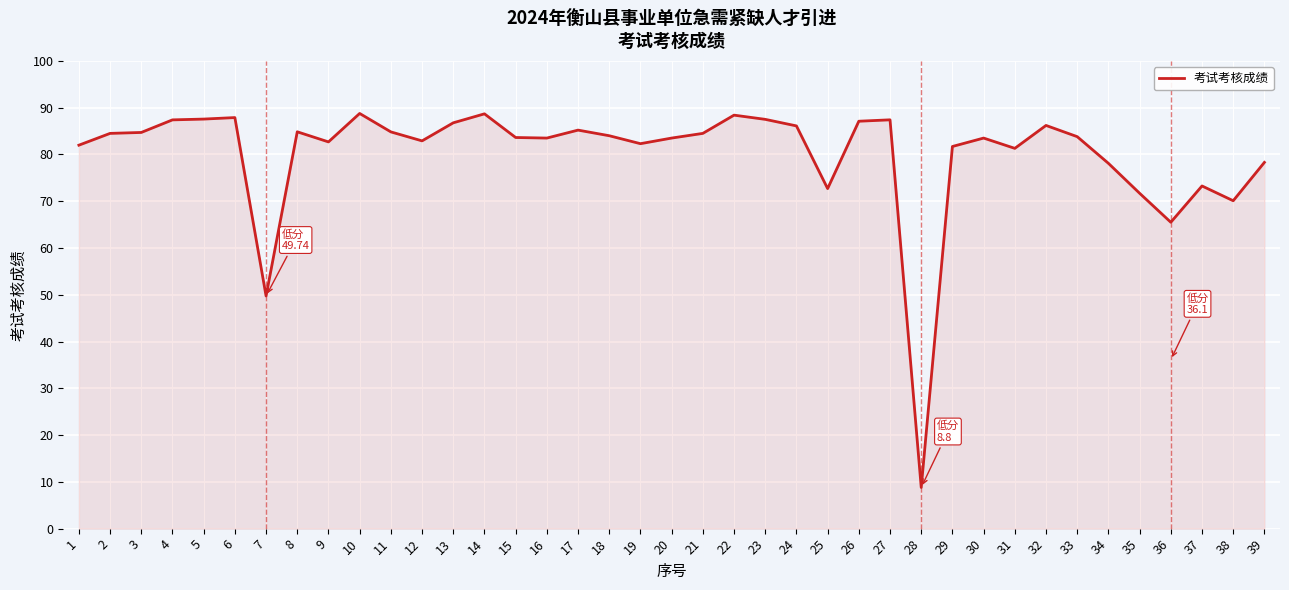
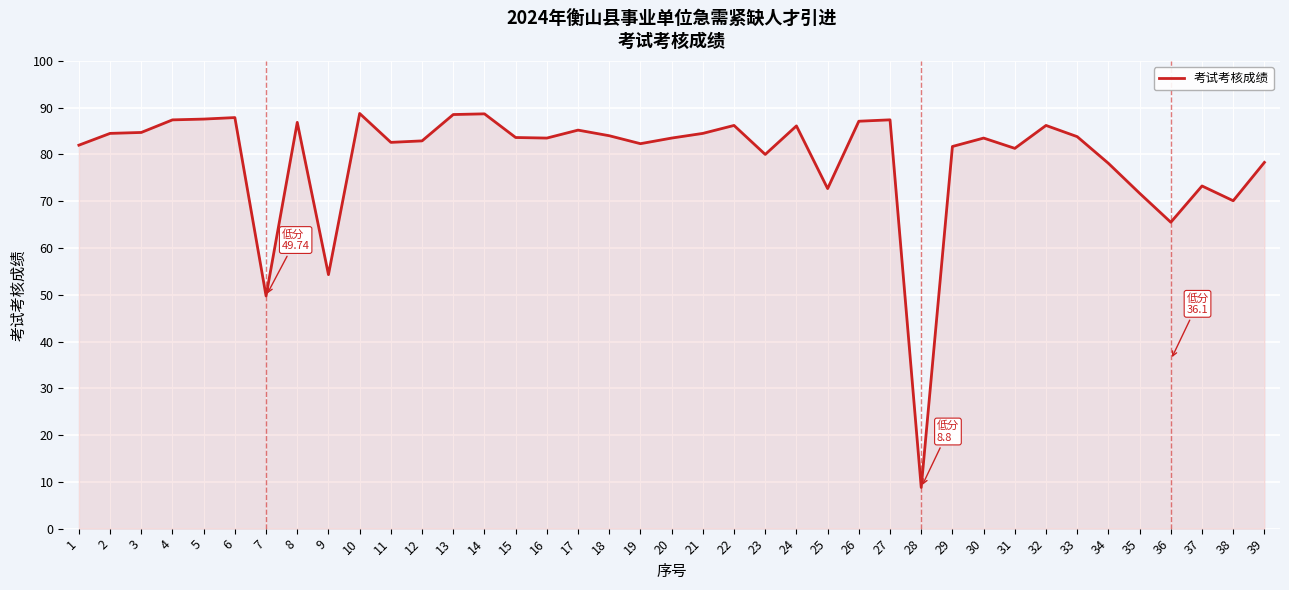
8: 85 -> 87
9: 83 -> 54
11: 85 -> 83
13: 87 -> 89
22: 88 -> 86
23: 88 -> 80
